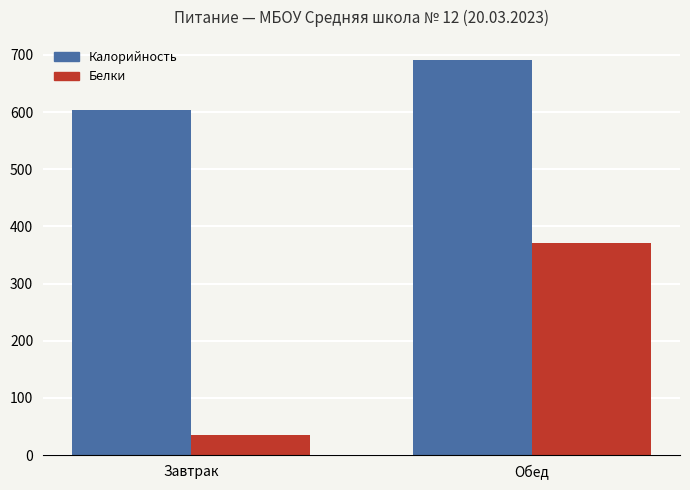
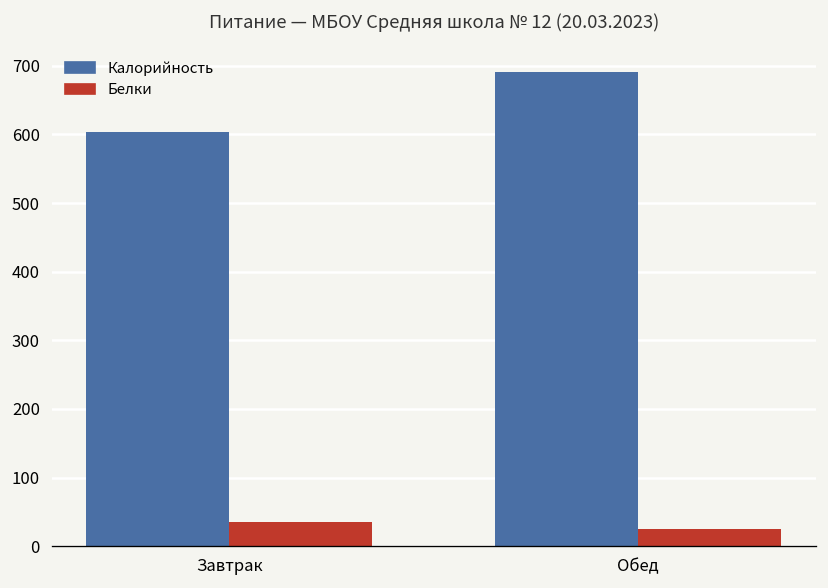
Белки, Обед: 370 -> 20
